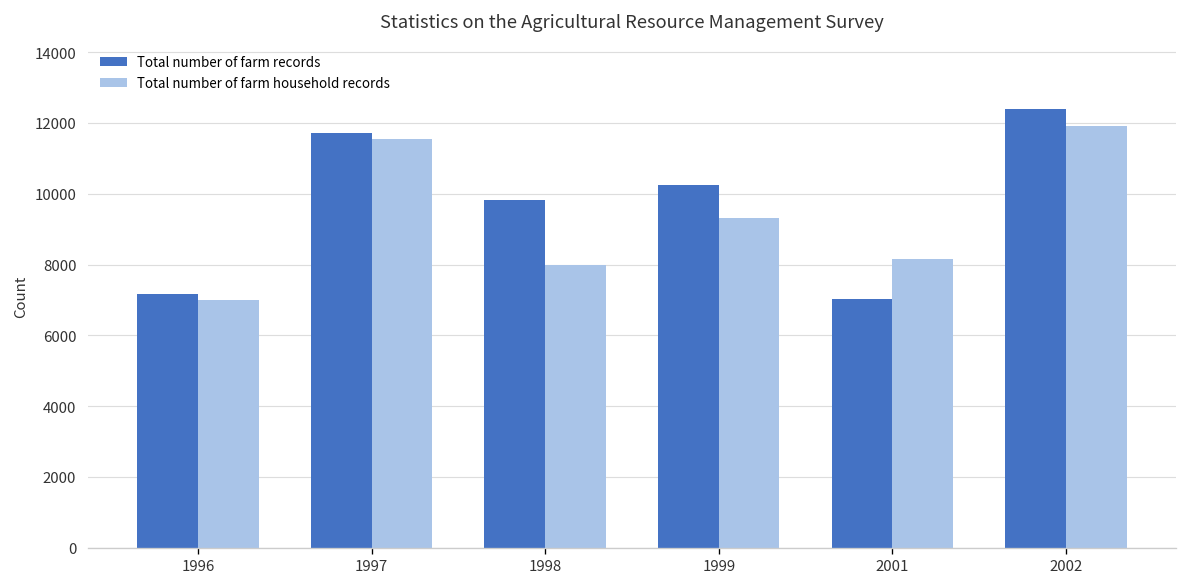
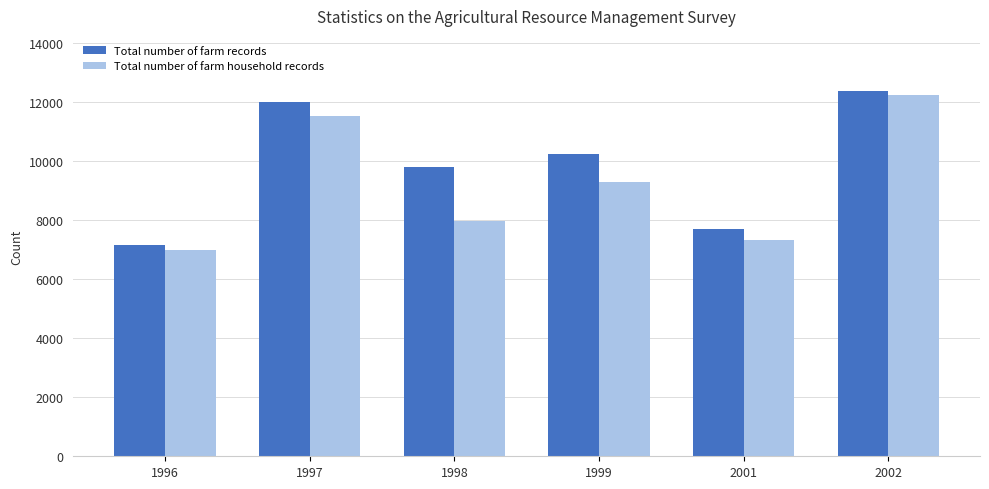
Total number of farm records, 1997: 11700 -> 12000
Total number of farm records, 2001: 7000 -> 7700
Total number of farm household records, 2001: 8200 -> 7300
Total number of farm household records, 2002: 11900 -> 12200
